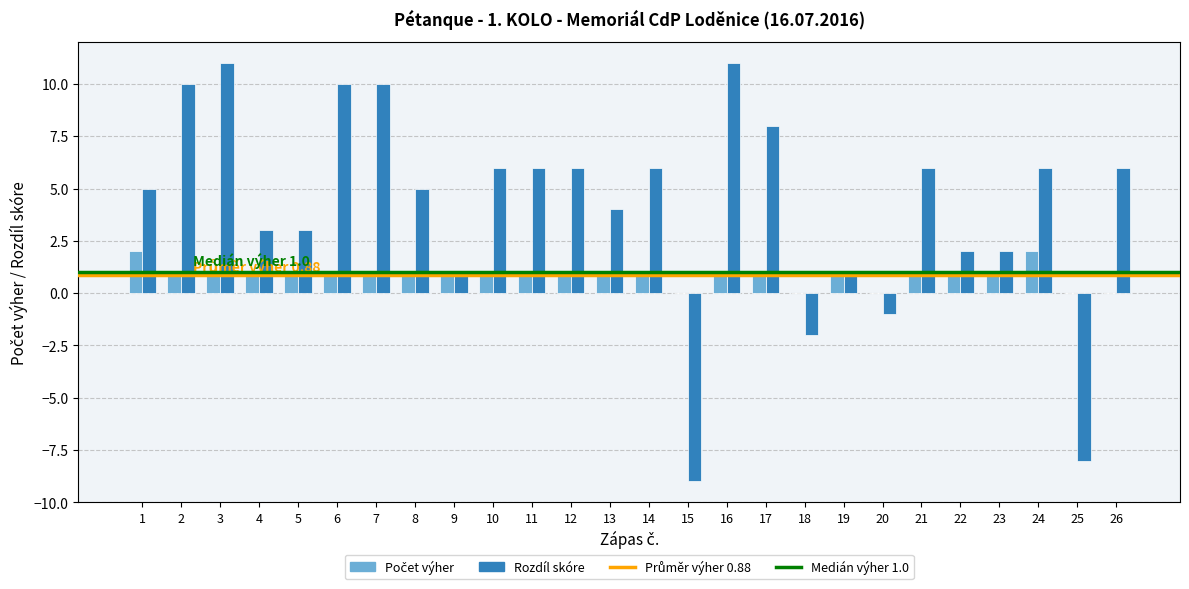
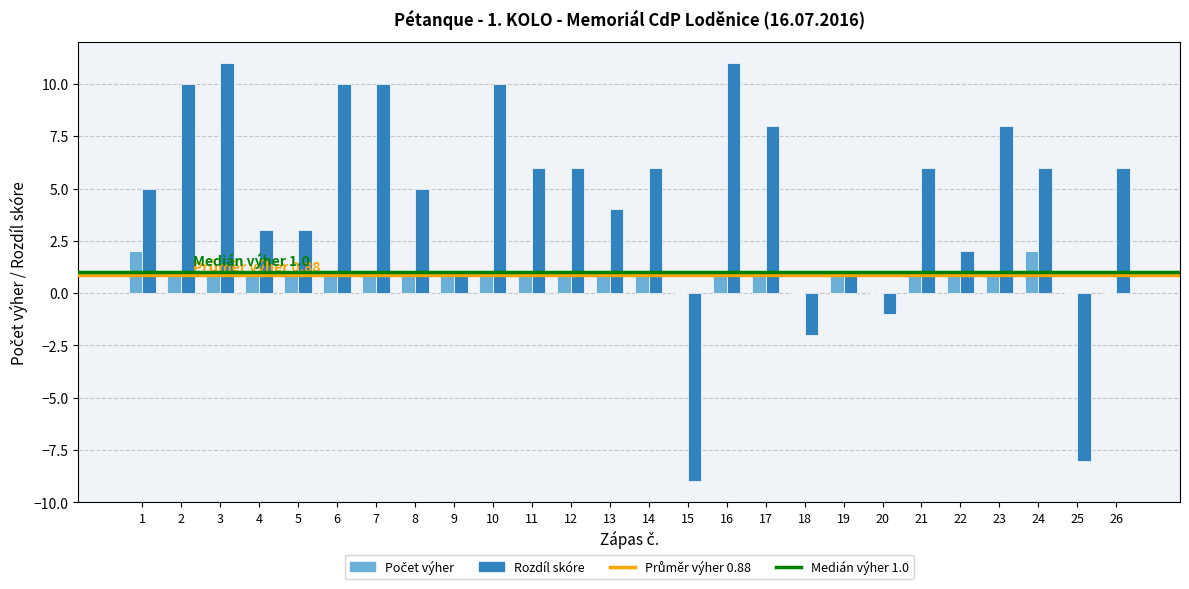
Rozdíl skóre, 10: 6 -> 10
Rozdíl skóre, 23: 2 -> 8
